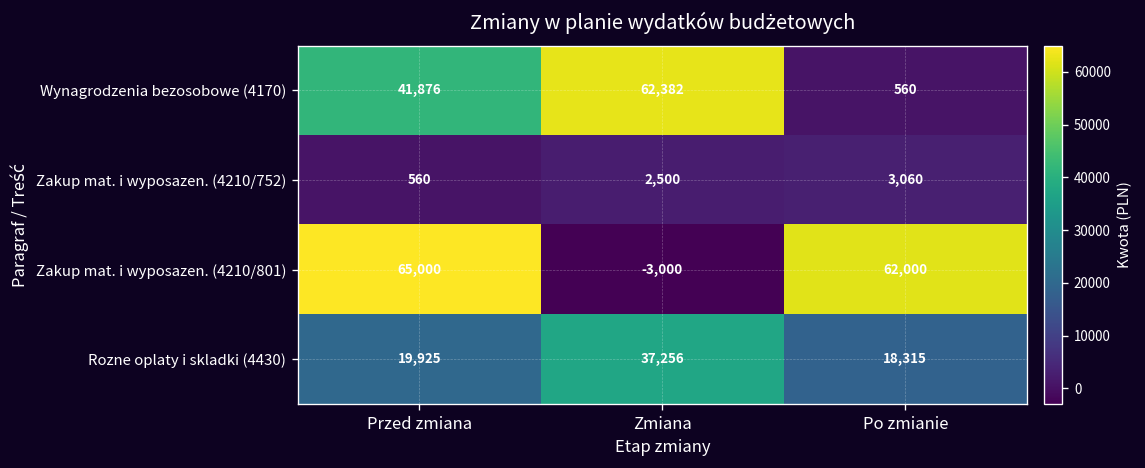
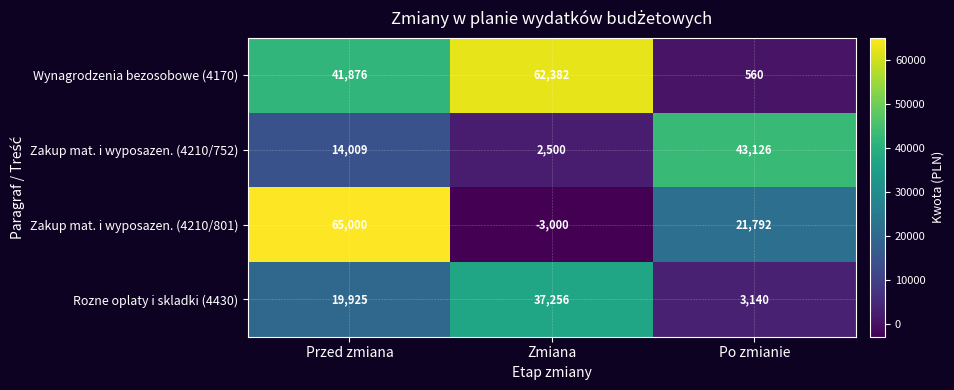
Zakup mat. i wyposazen. (4210/752), Przed zmiana: 560 -> 14,009
Zakup mat. i wyposazen. (4210/752), Po zmianie: 3,060 -> 43,126
Zakup mat. i wyposazen. (4210/801), Po zmianie: 62,000 -> 21,792
Rozne oplaty i skladki (4430), Po zmianie: 18,315 -> 3,140
